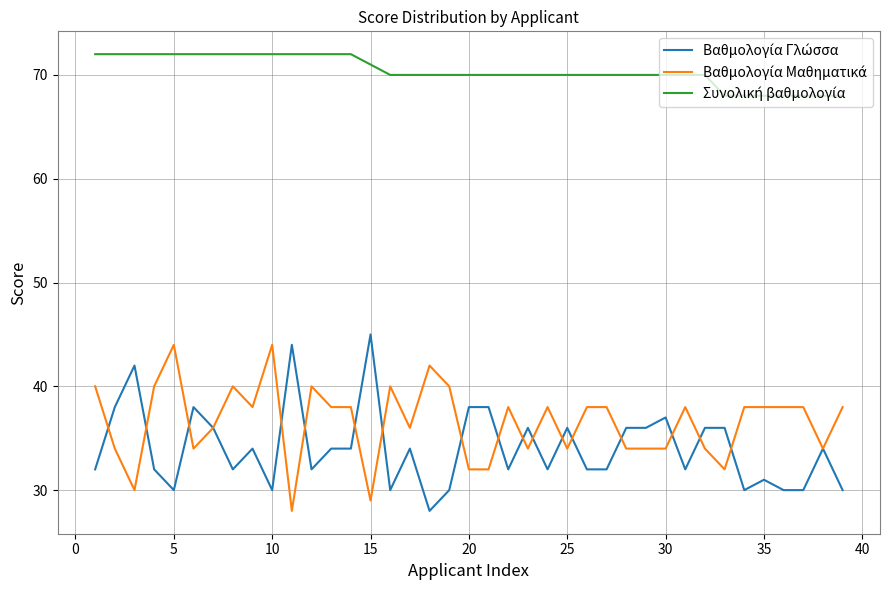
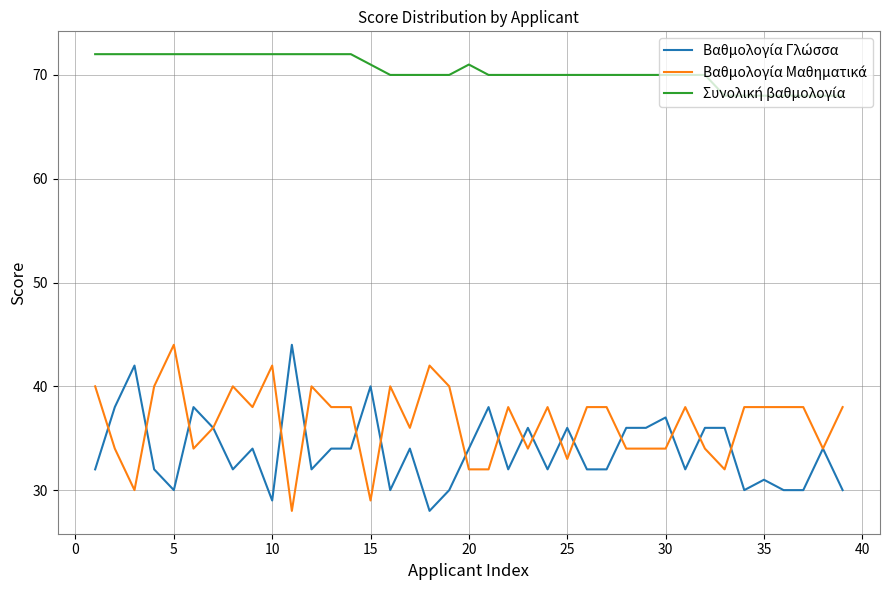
Βαθμολογία Γλώσσα, 10: 30 -> 29
Βαθμολογία Μαθηματικά, 10: 44 -> 42
Βαθμολογία Γλώσσα, 15: 45 -> 40
Βαθμολογία Γλώσσα, 20: 38 -> 34
Συνολική βαθμολογία, 20: 70 -> 71
Βαθμολογία Μαθηματικά, 25: 34 -> 33
